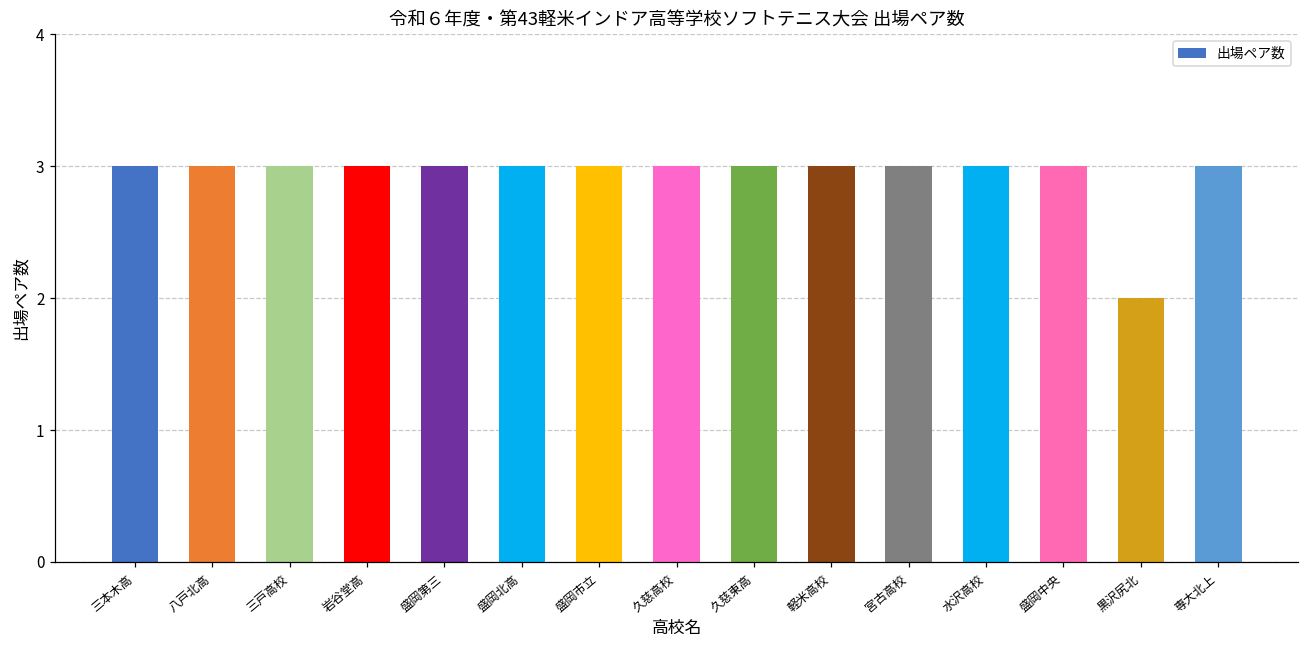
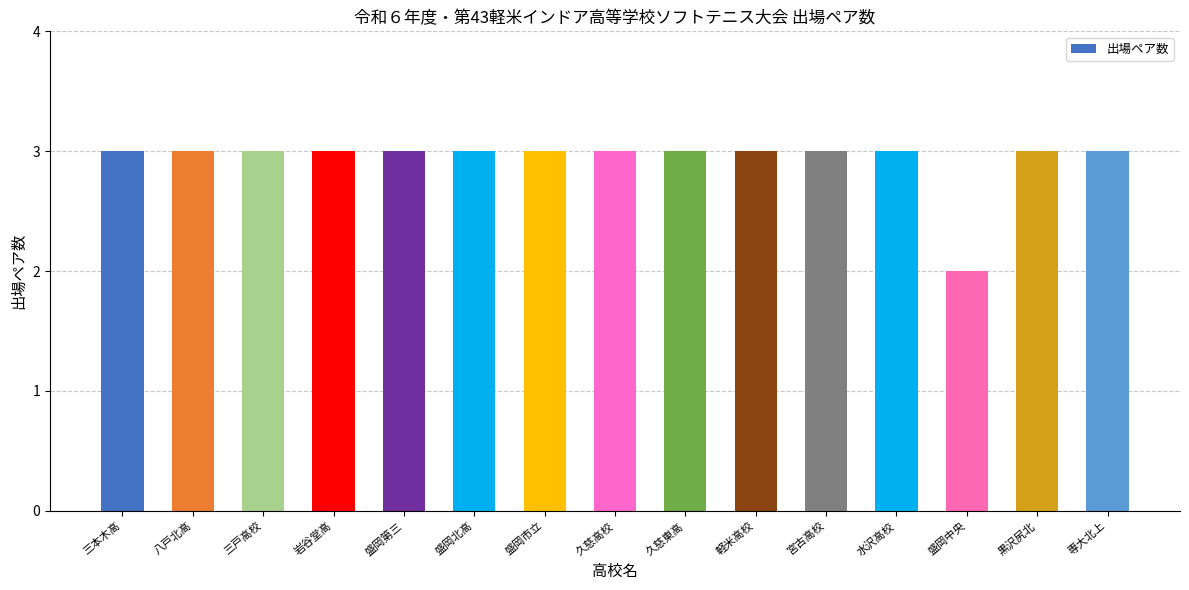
盛岡中央: 3 -> 2
黒沢尻北: 2 -> 3
